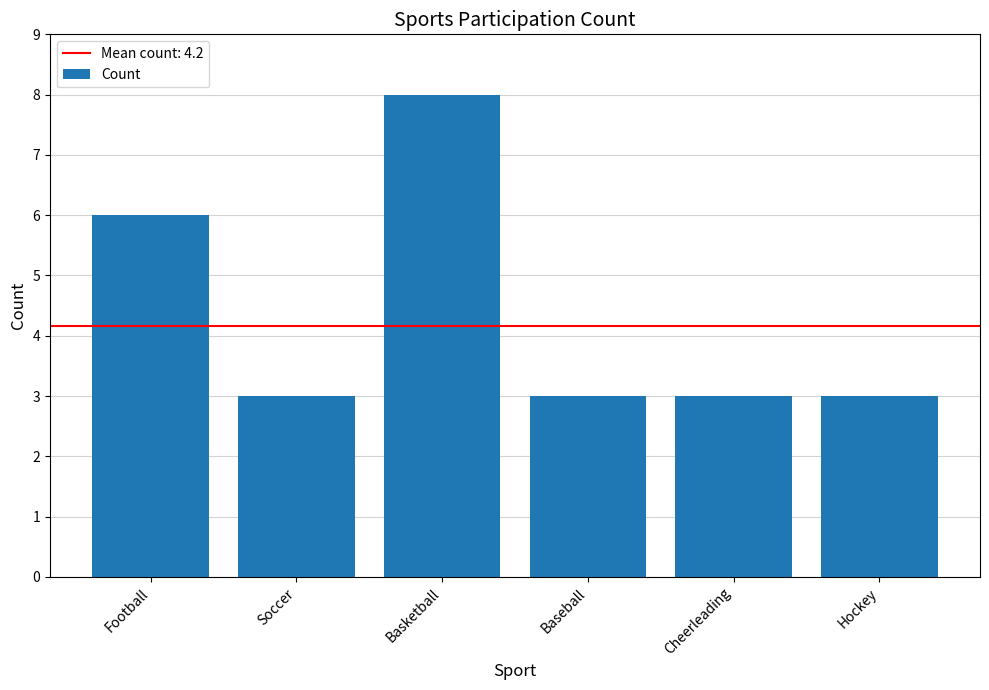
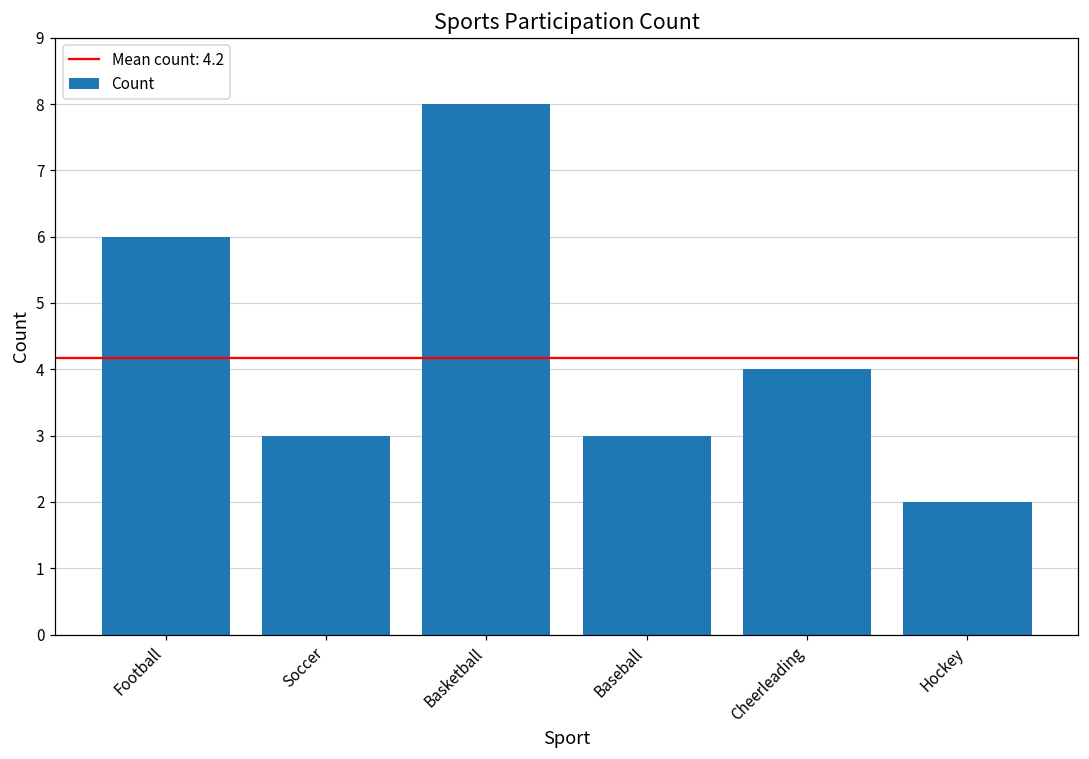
Cheerleading: 3 -> 4
Hockey: 3 -> 2
